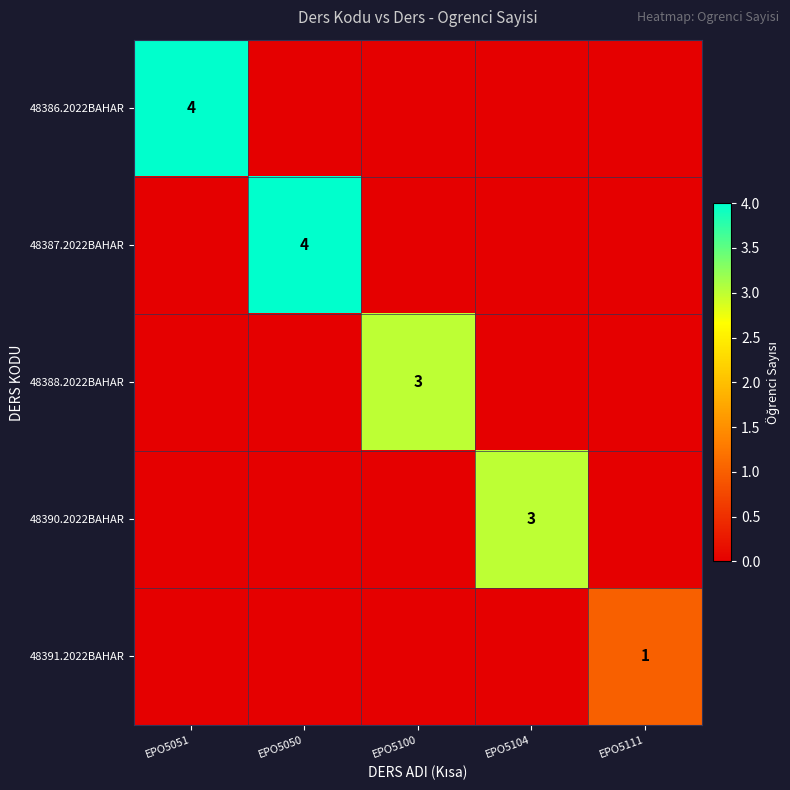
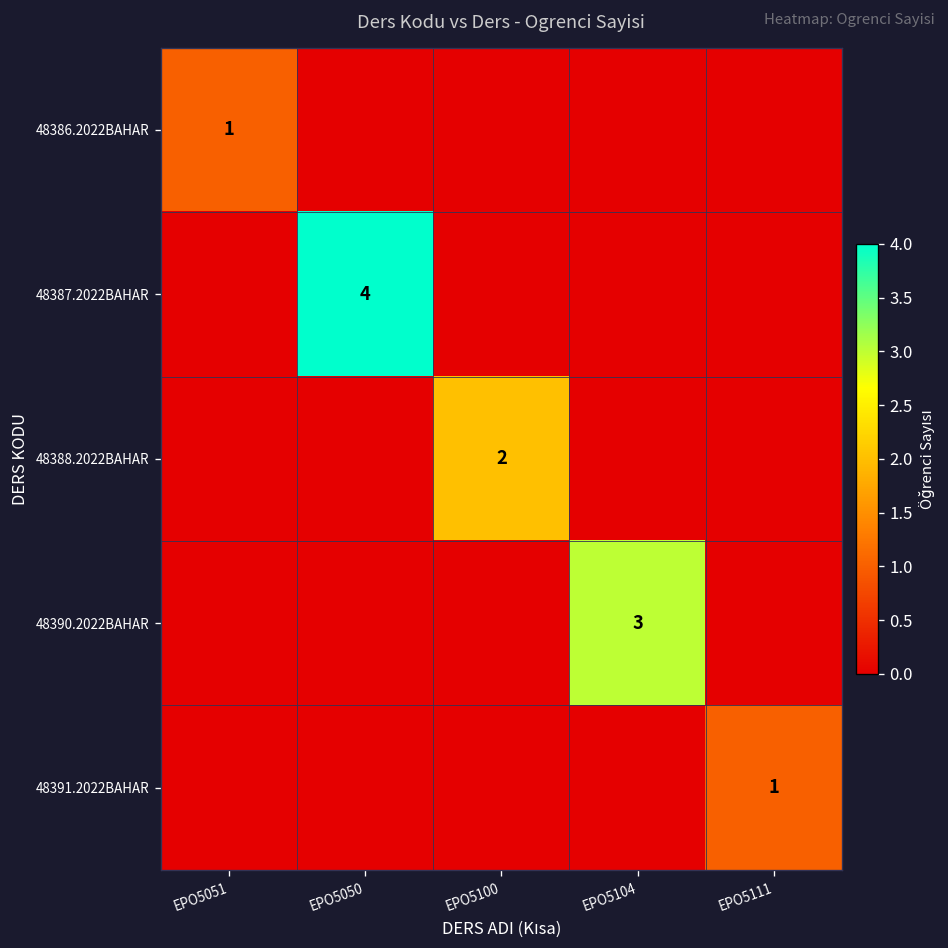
48386.2022BAHAR, EPO5051: 4 -> 1
48388.2022BAHAR, EPO5100: 3 -> 2
